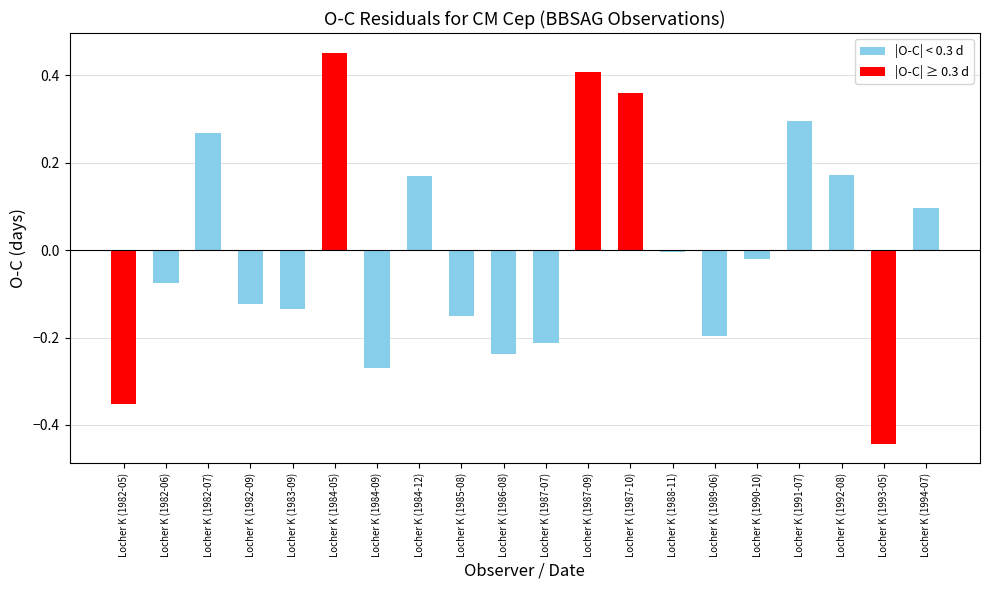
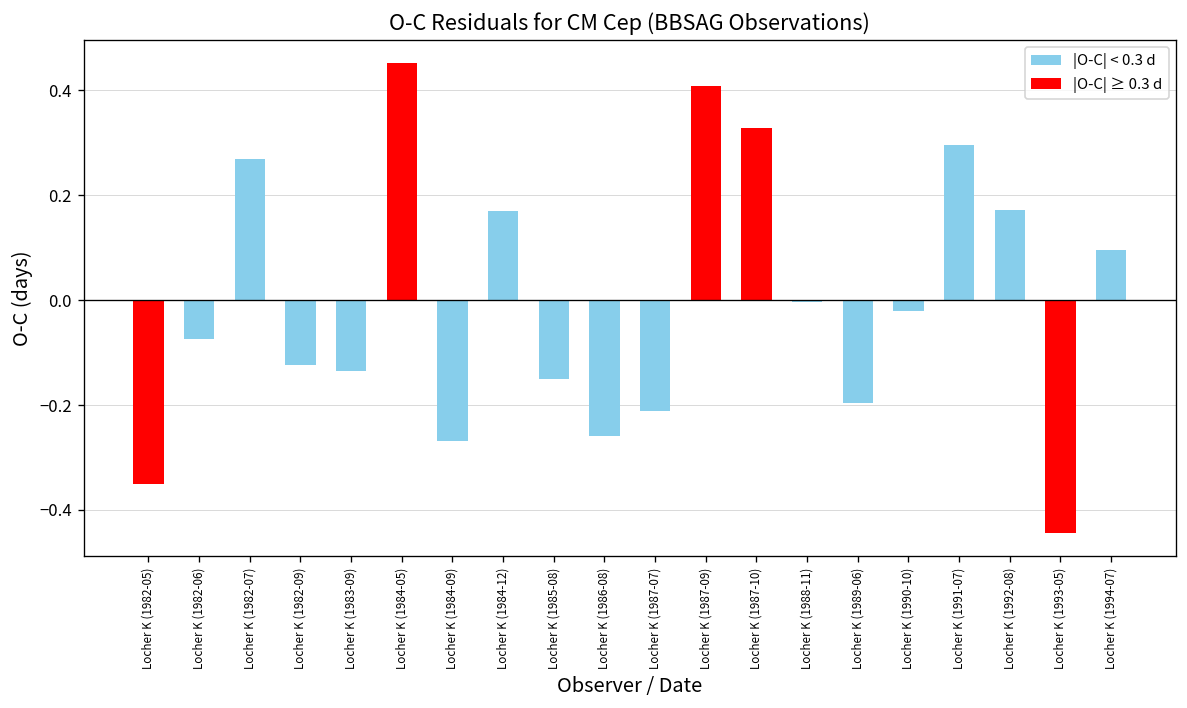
Locher K (1986-08): -0.24 -> -0.26
Locher K (1987-10): 0.36 -> 0.33
